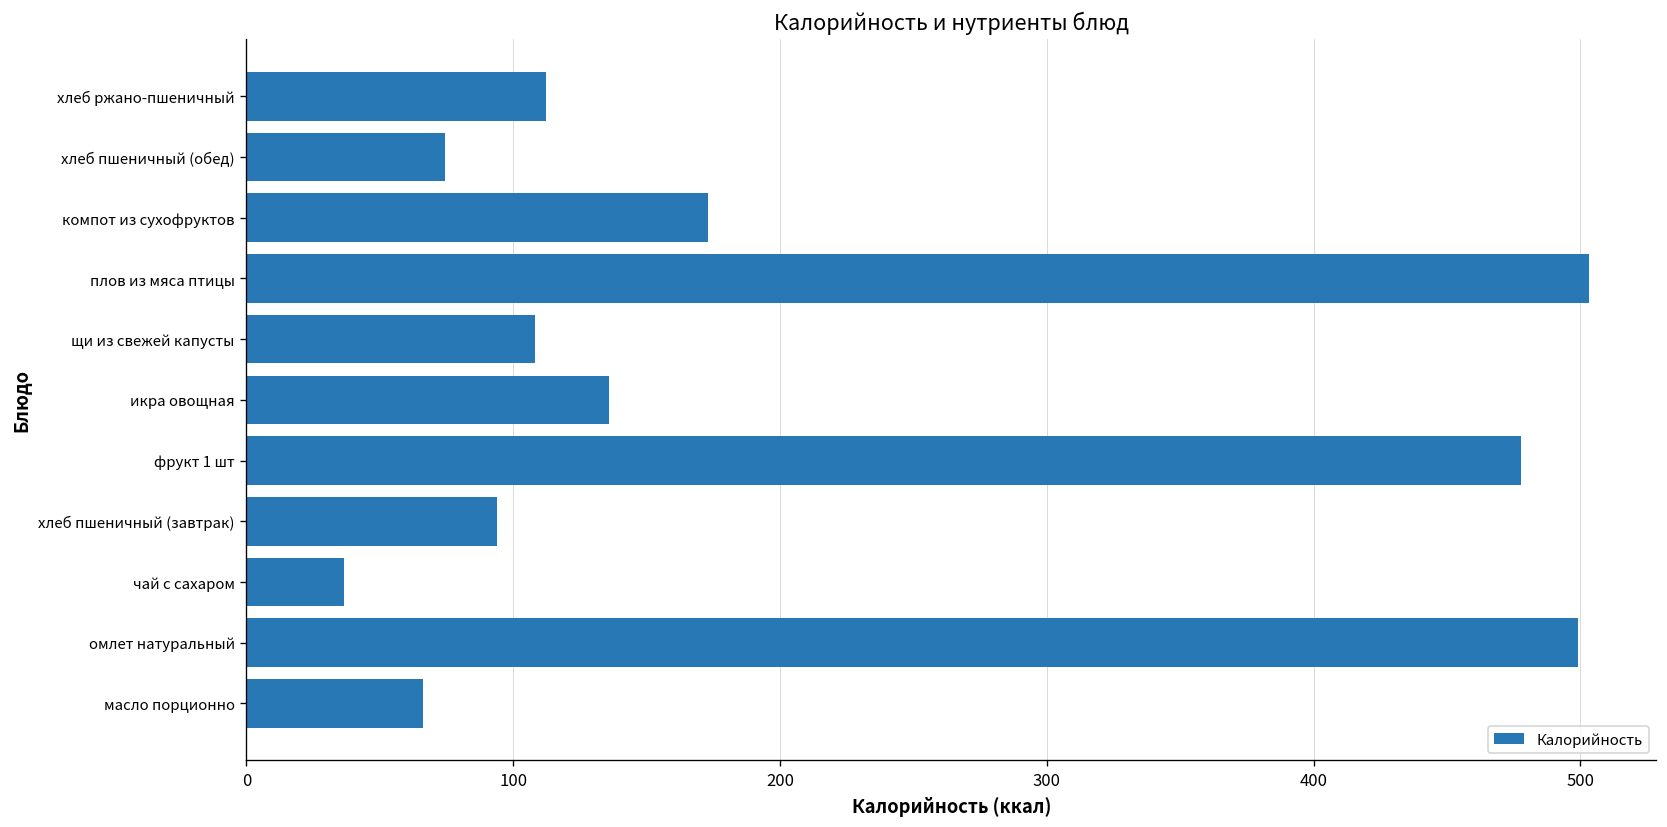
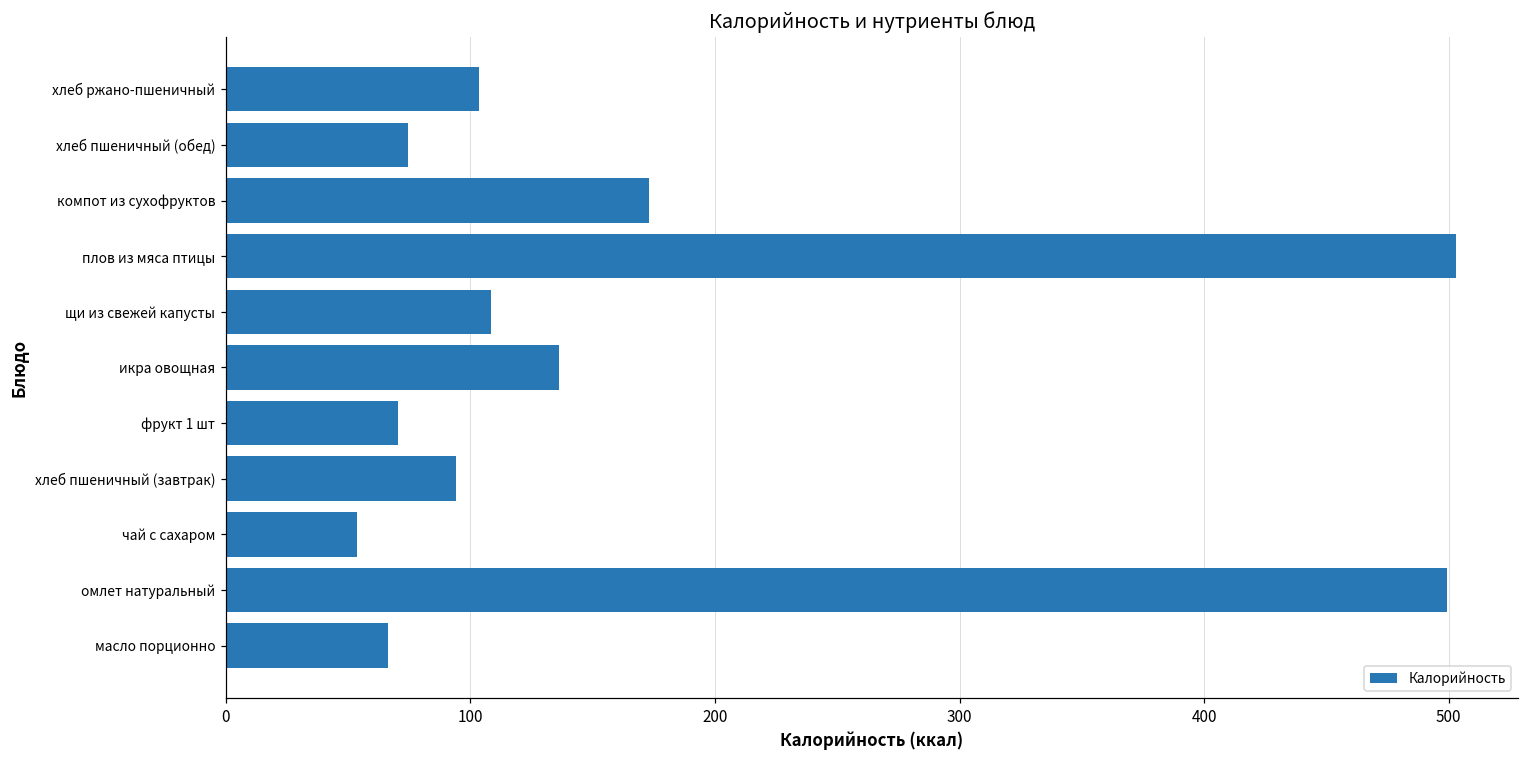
хлеб ржано-пшеничный: 112 -> 104
фрукт 1 шт: 478 -> 71
чай с сахаром: 37 -> 53
